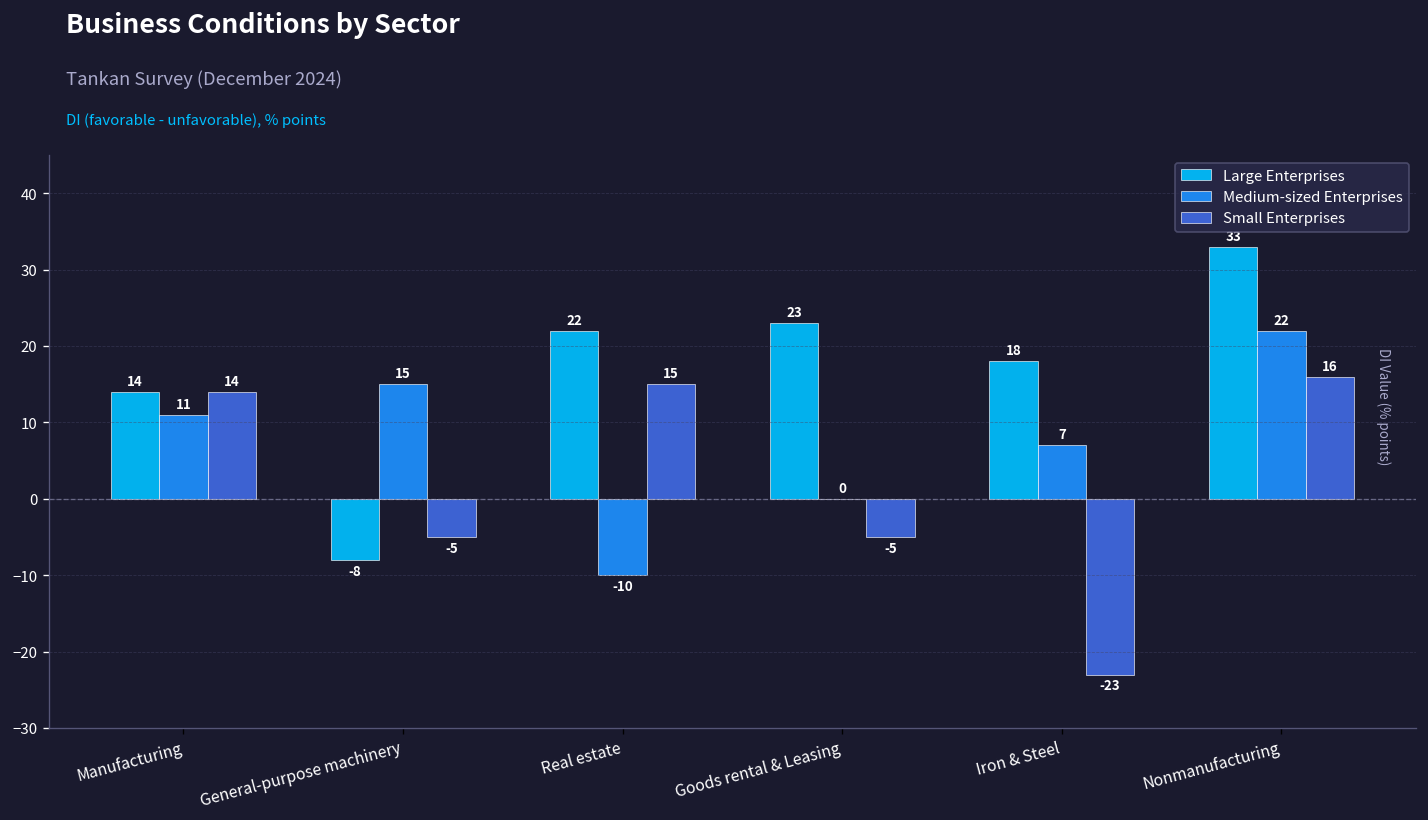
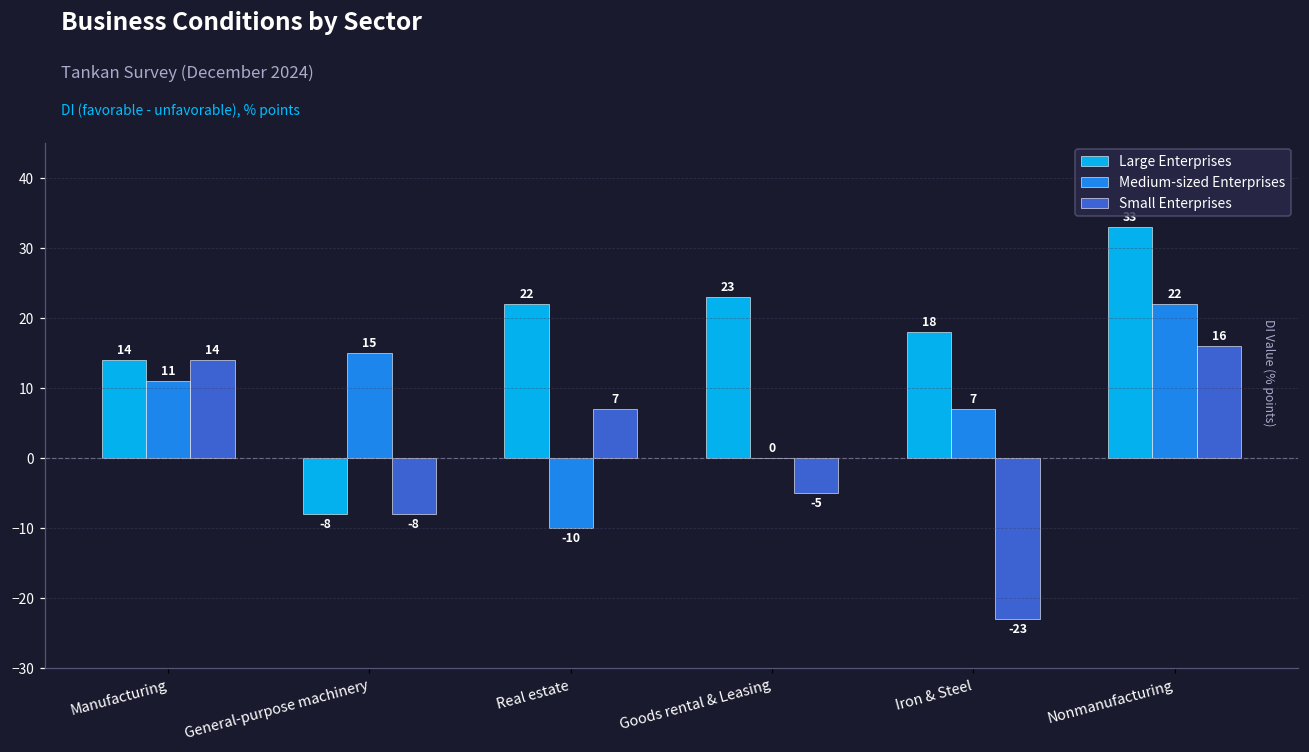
Small Enterprises, General-purpose machinery: -5 -> -8
Small Enterprises, Real estate: 15 -> 7
